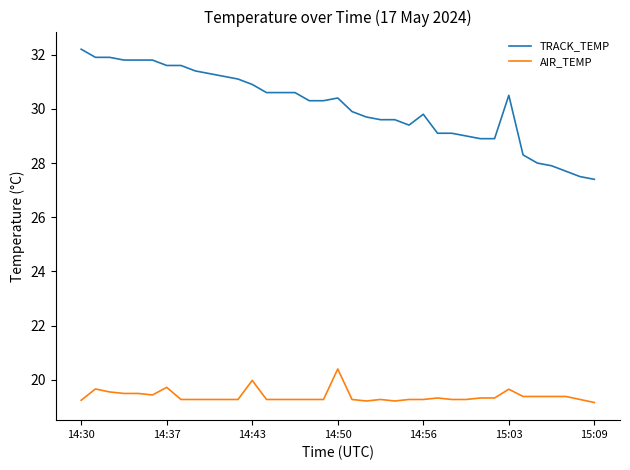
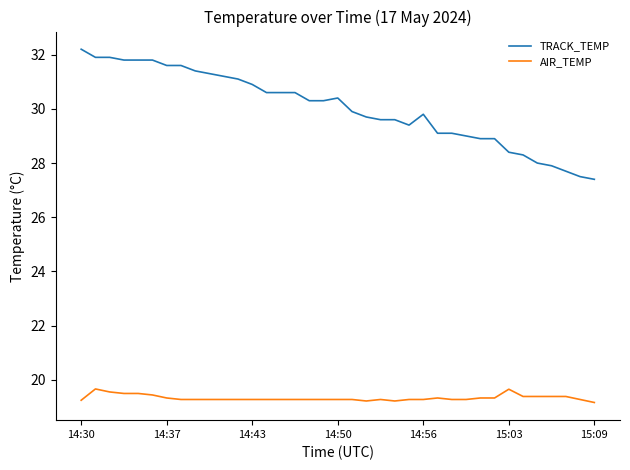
AIR_TEMP, 14:37: 19.7 -> 19.3
AIR_TEMP, 14:43: 20.0 -> 19.3
AIR_TEMP, 14:50: 20.4 -> 19.3
TRACK_TEMP, 15:03: 30.5 -> 28.4
